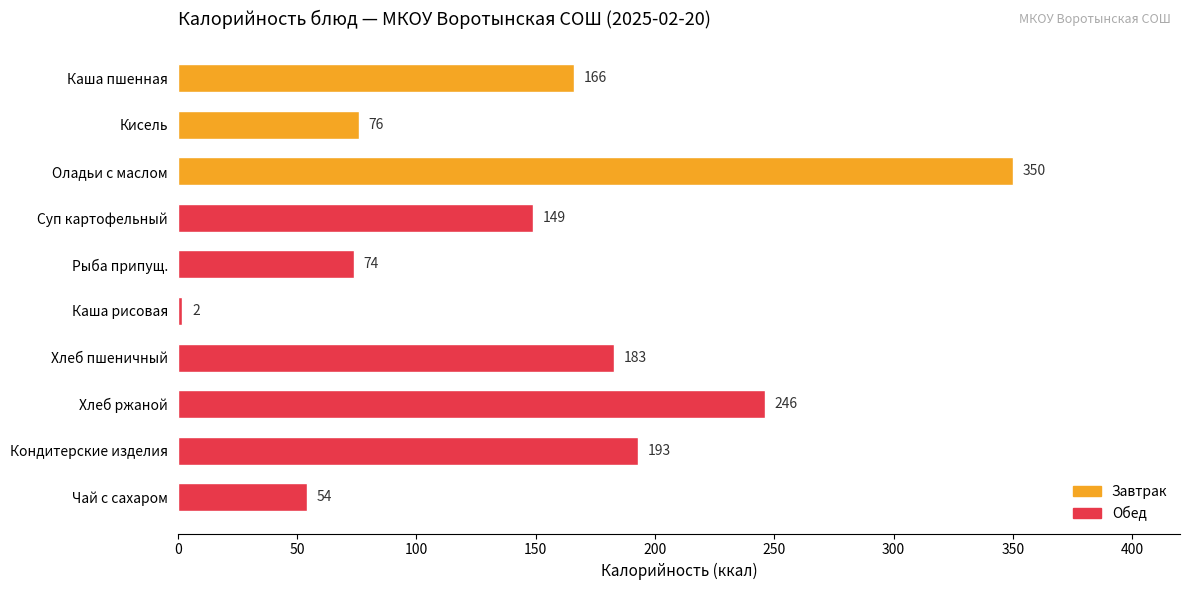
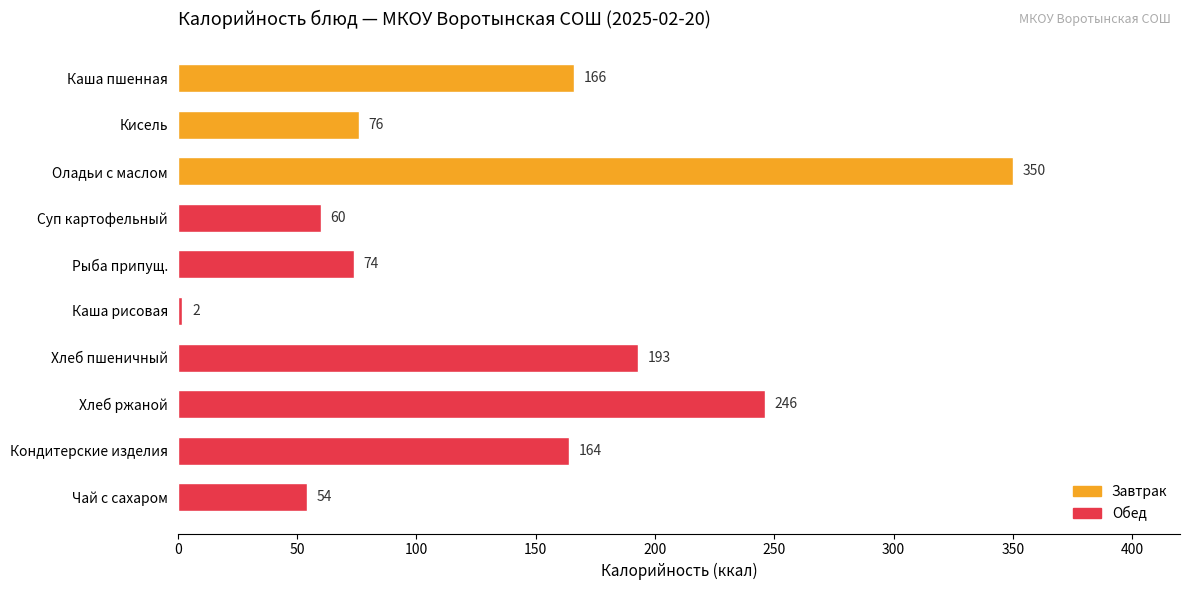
Суп картофельный: 149 -> 60
Хлеб пшеничный: 183 -> 193
Кондитерские изделия: 193 -> 164
